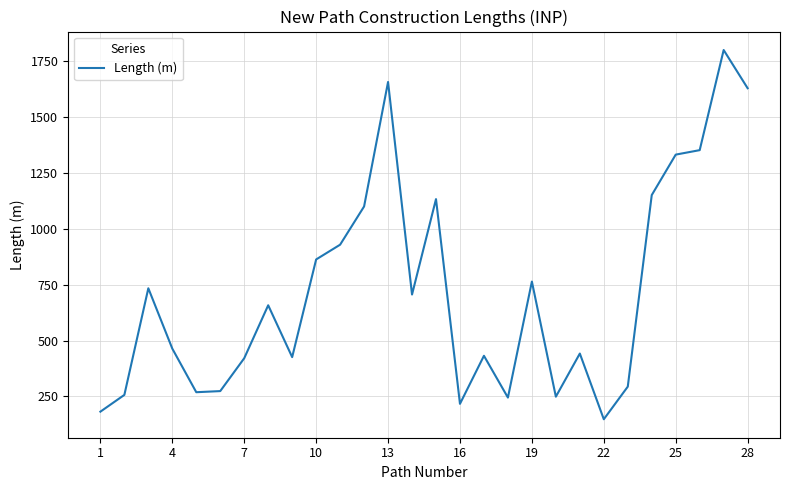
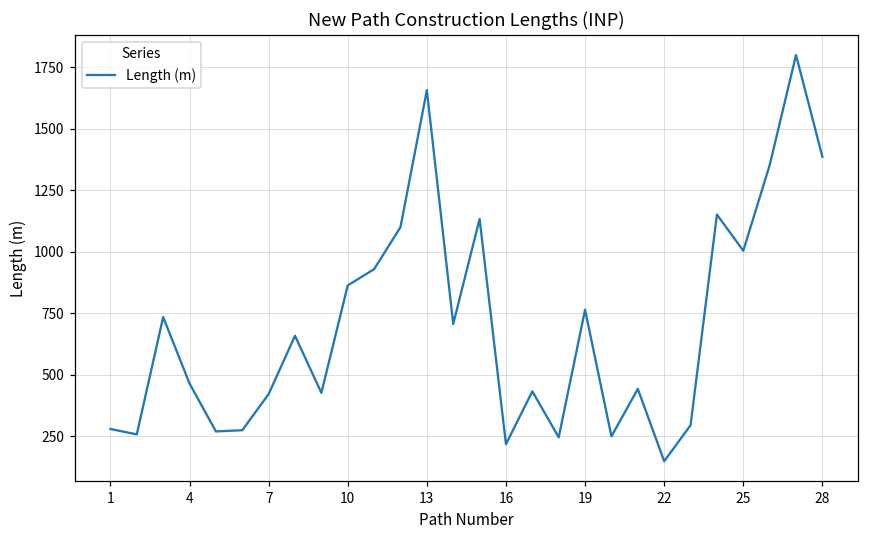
1: 180 -> 280
25: 1330 -> 1000
28: 1630 -> 1390
